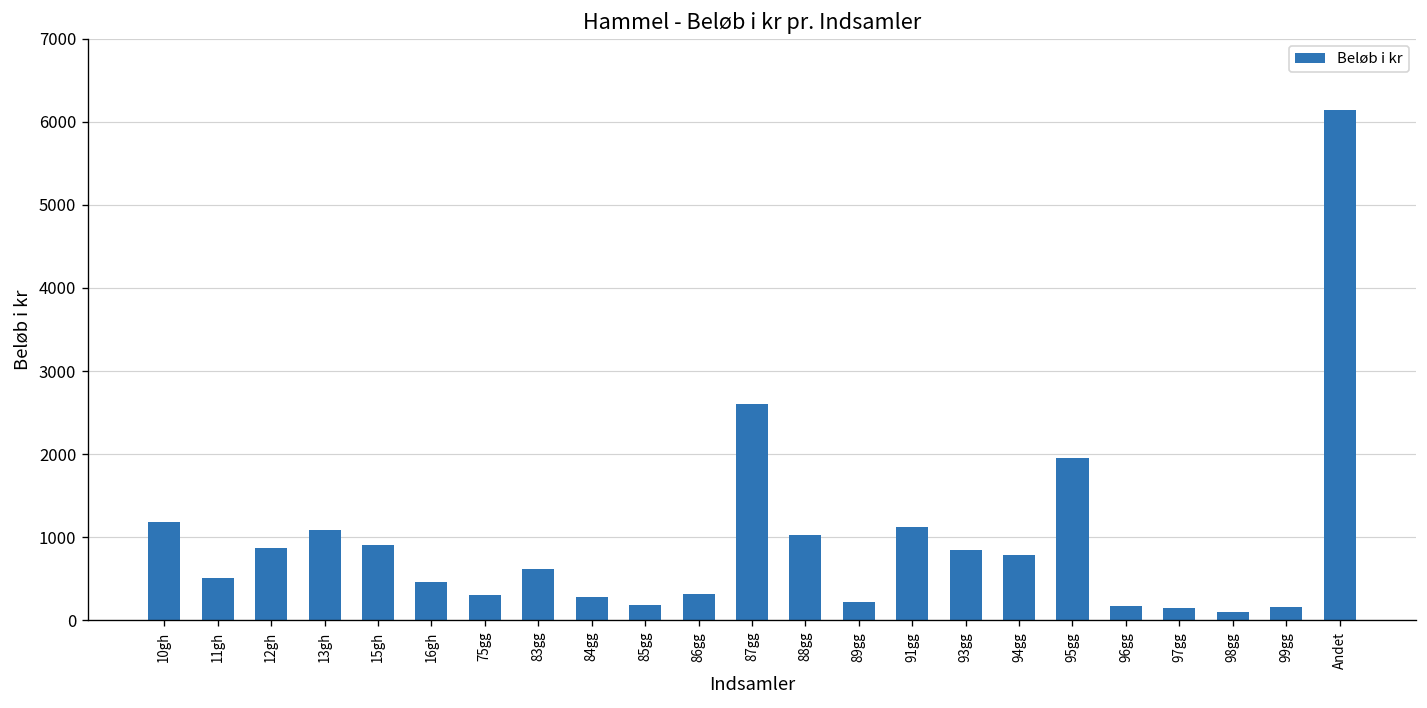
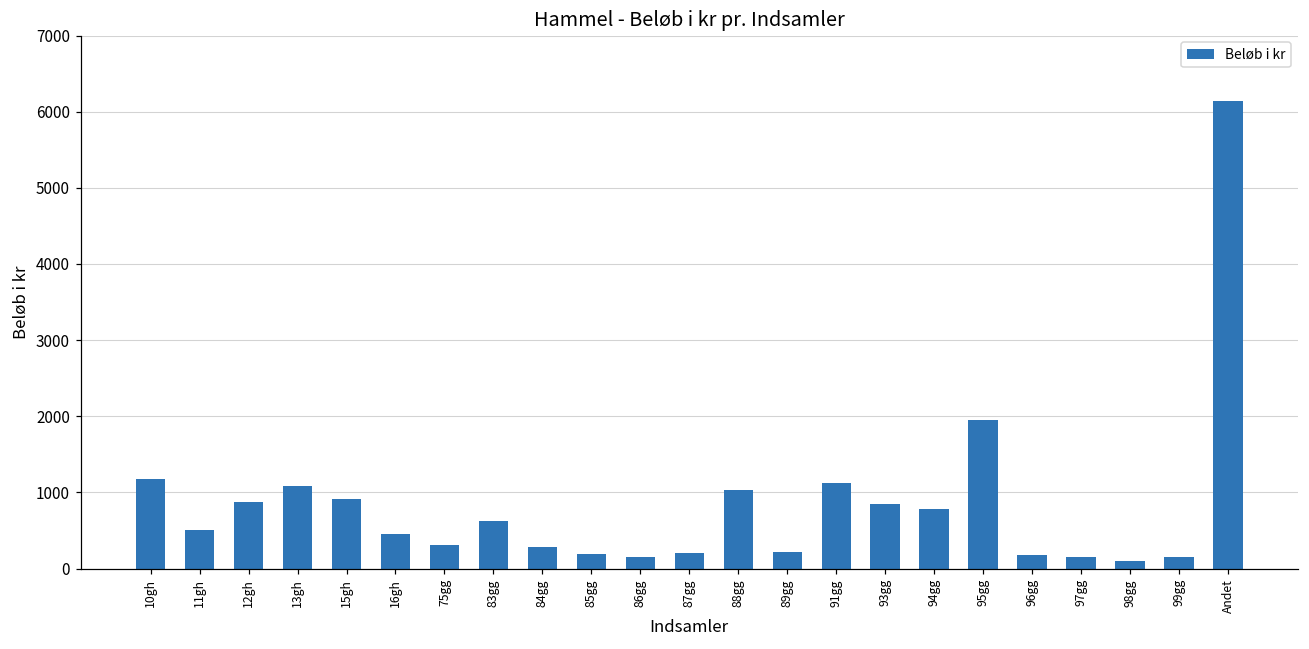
86gg: 300 -> 100
87gg: 2600 -> 200
